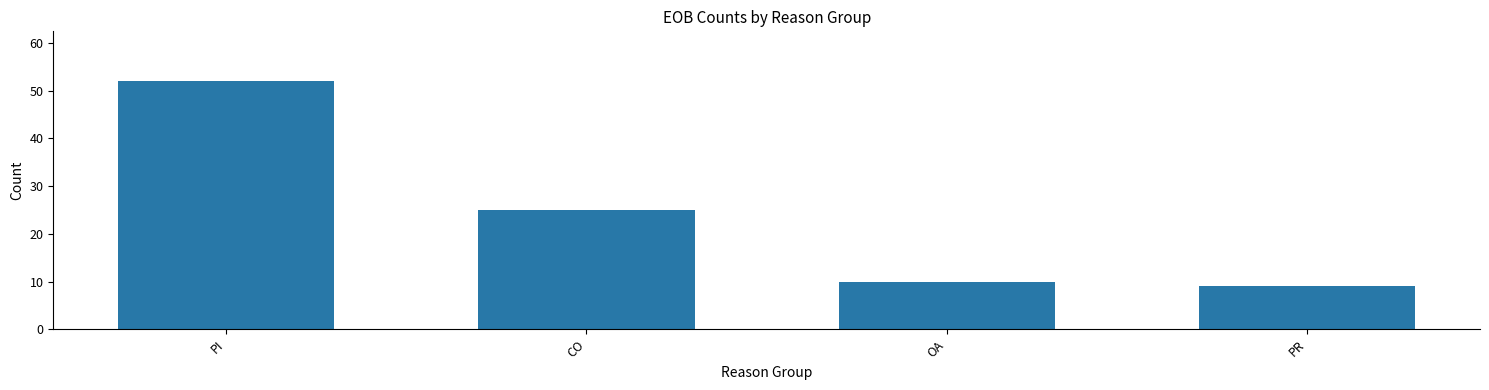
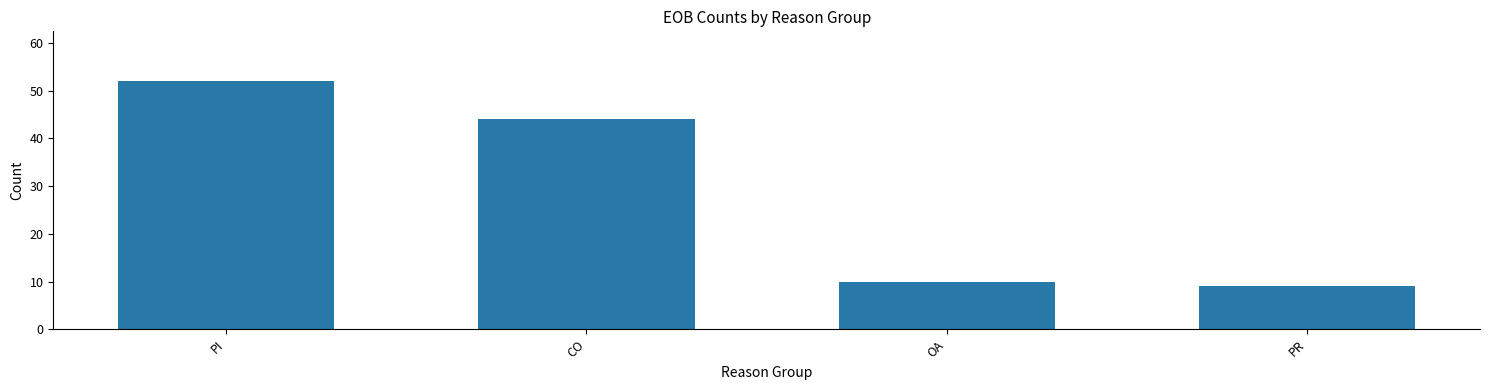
CO: 25 -> 44
